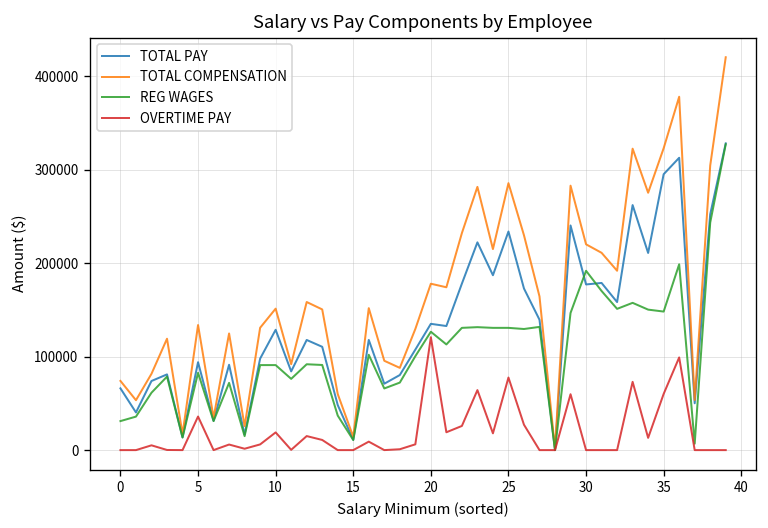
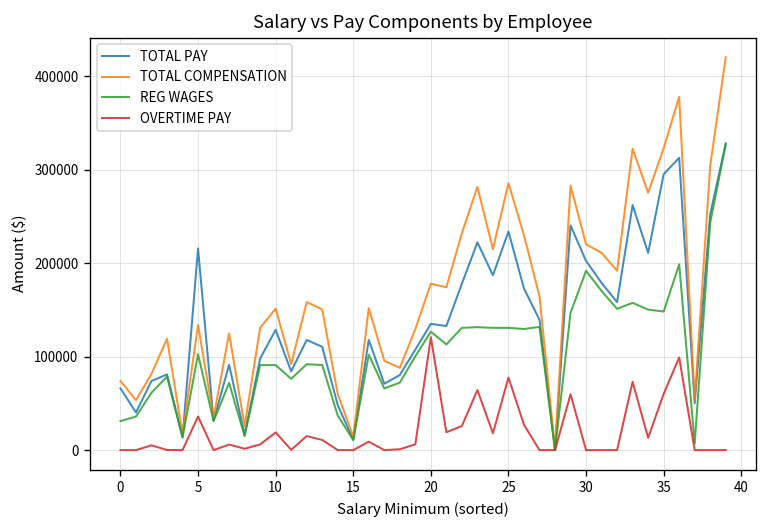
TOTAL PAY, 5: 90000 -> 220000
REG WAGES, 5: 80000 -> 100000
TOTAL PAY, 30: 180000 -> 200000
